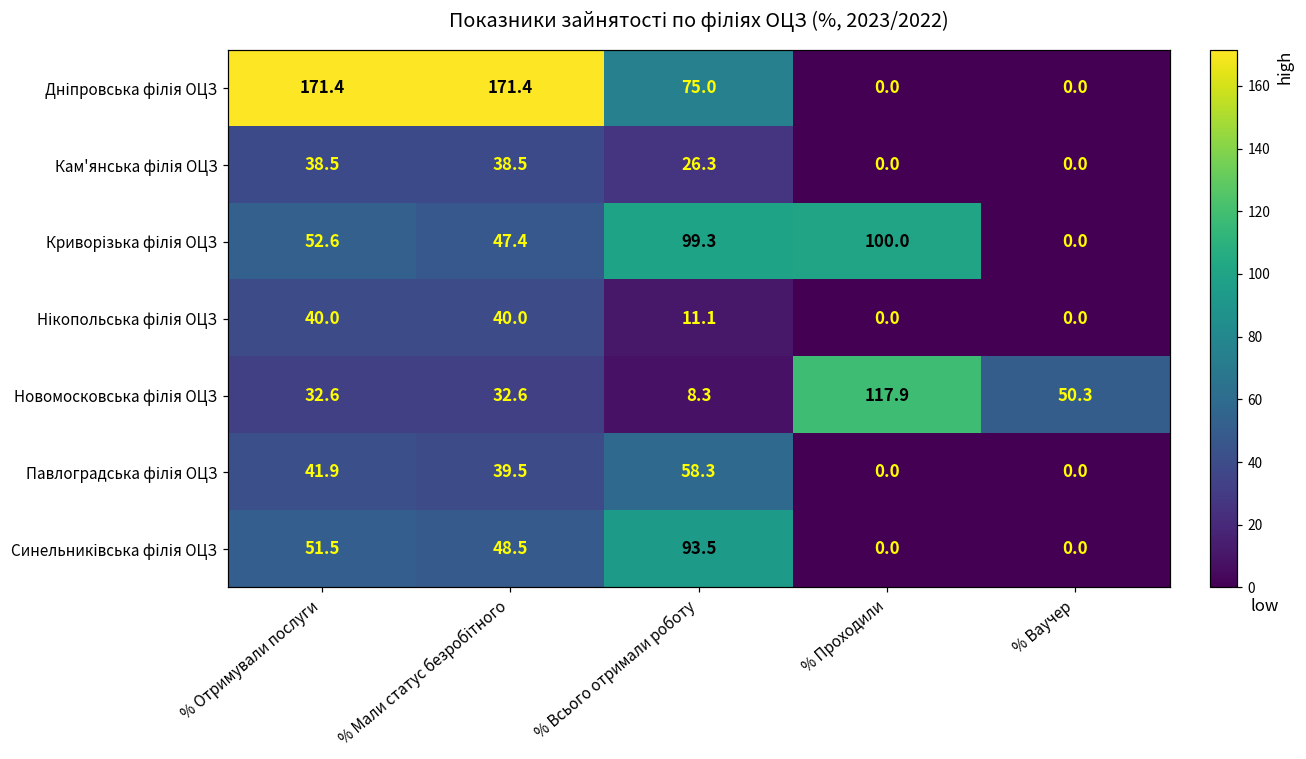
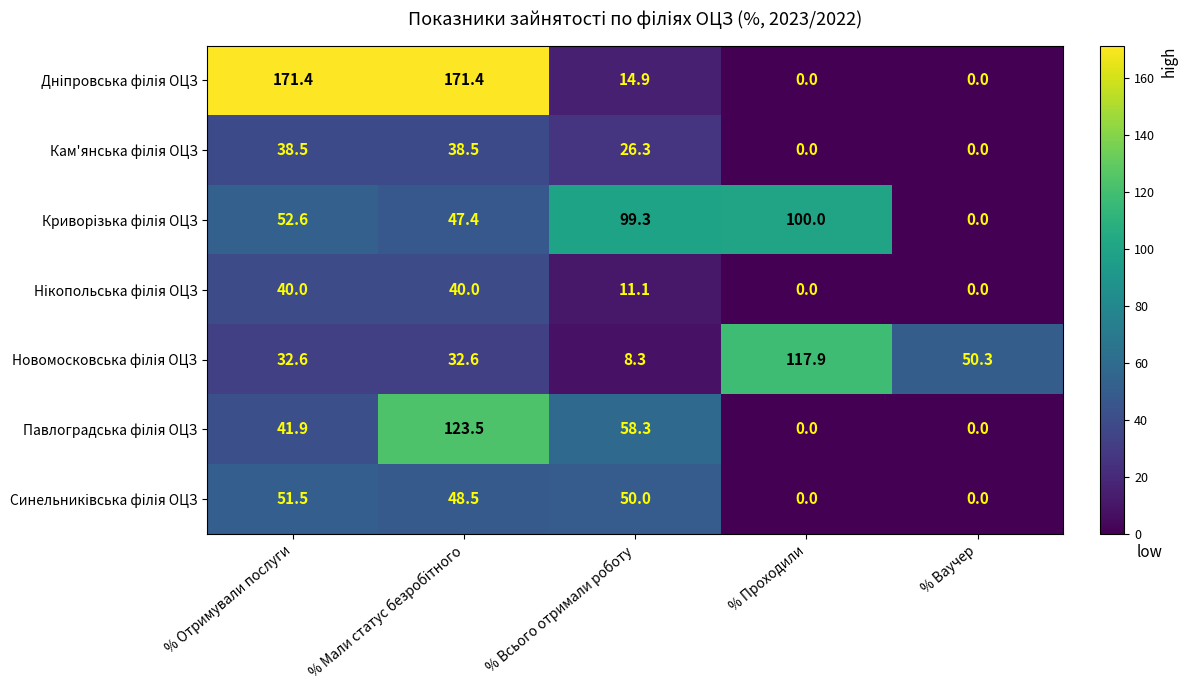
Дніпровська філія ОЦЗ, % Всього отримали роботу: 75.0 -> 14.9
Павлоградська філія ОЦЗ, % Мали статус безробітного: 39.5 -> 123.5
Синельниківська філія ОЦЗ, % Всього отримали роботу: 93.5 -> 50.0
